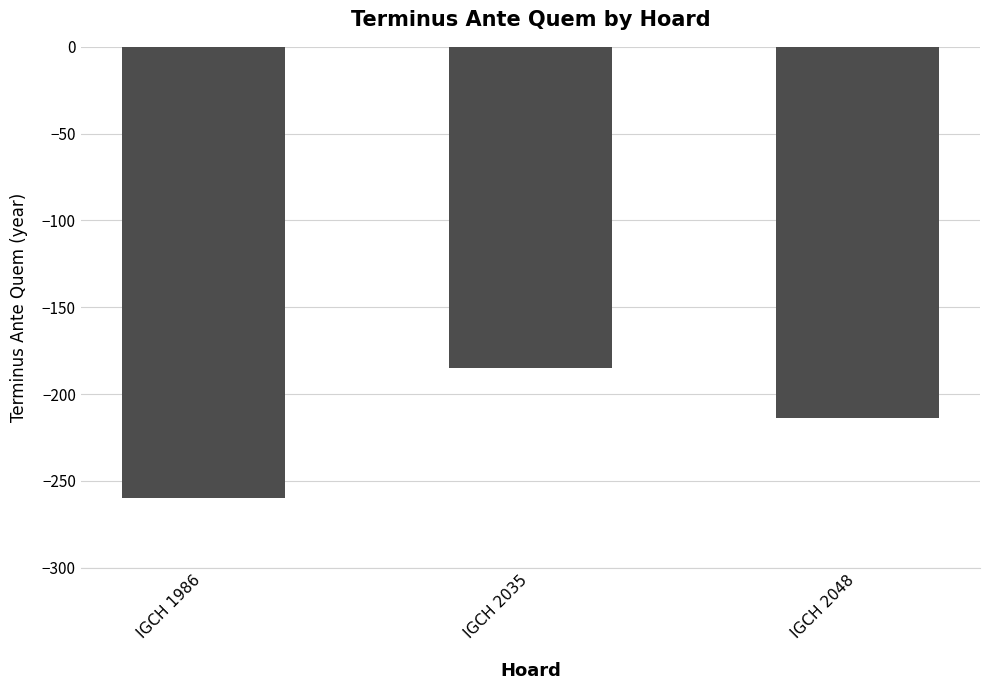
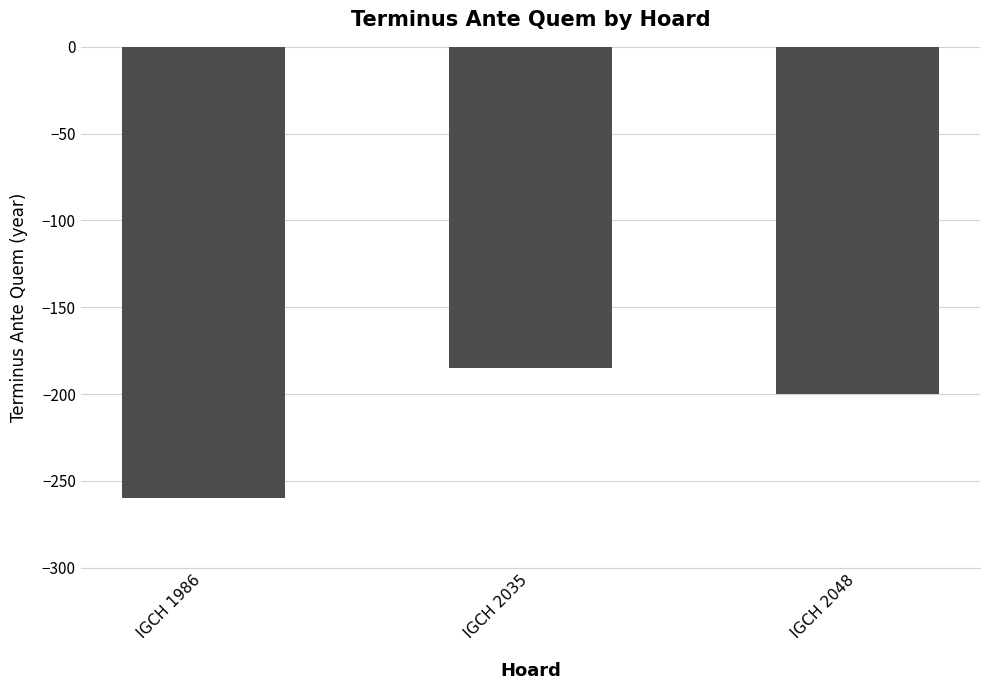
IGCH 2048: -214 -> -200
